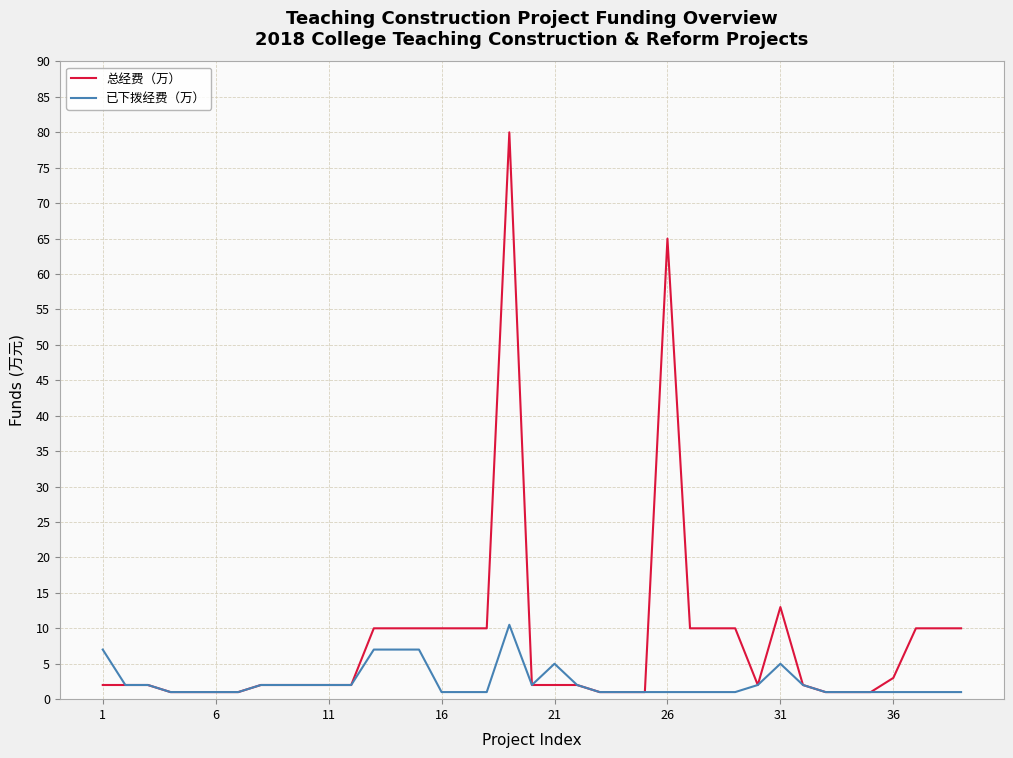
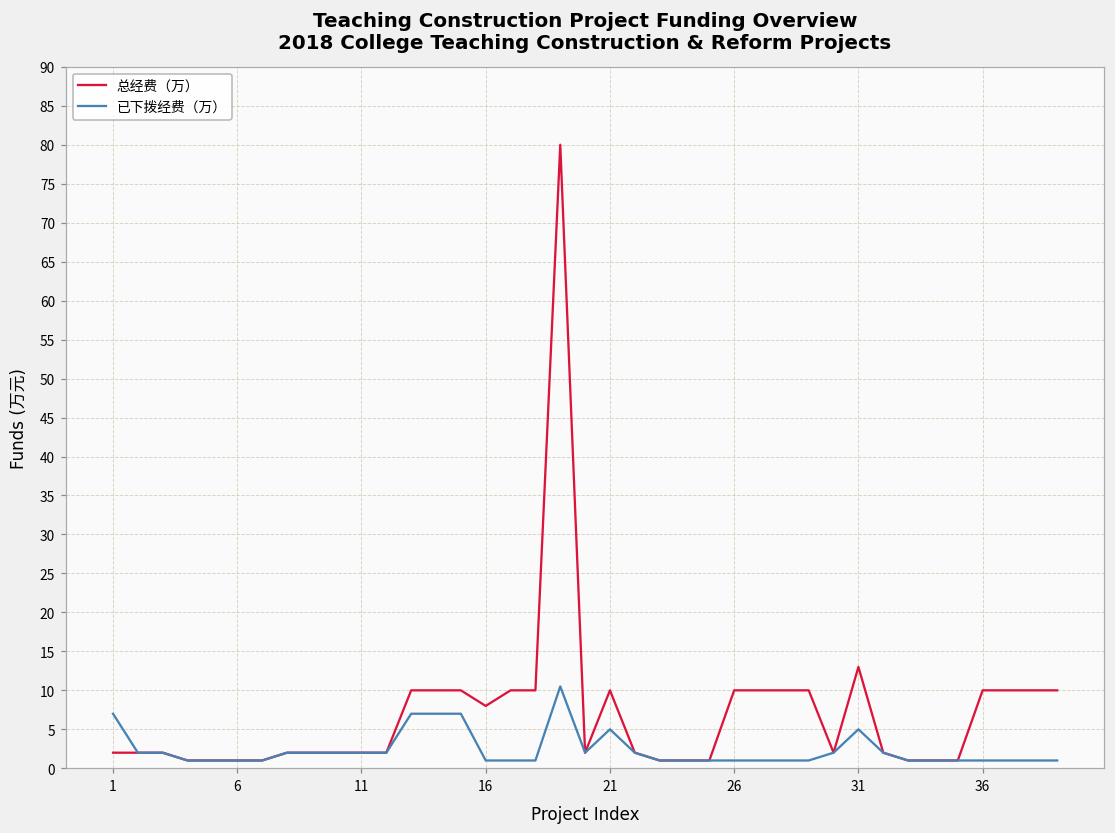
总经费（万）, 16: 10 -> 8
总经费（万）, 21: 2 -> 10
总经费（万）, 26: 65 -> 10
总经费（万）, 36: 3 -> 10
